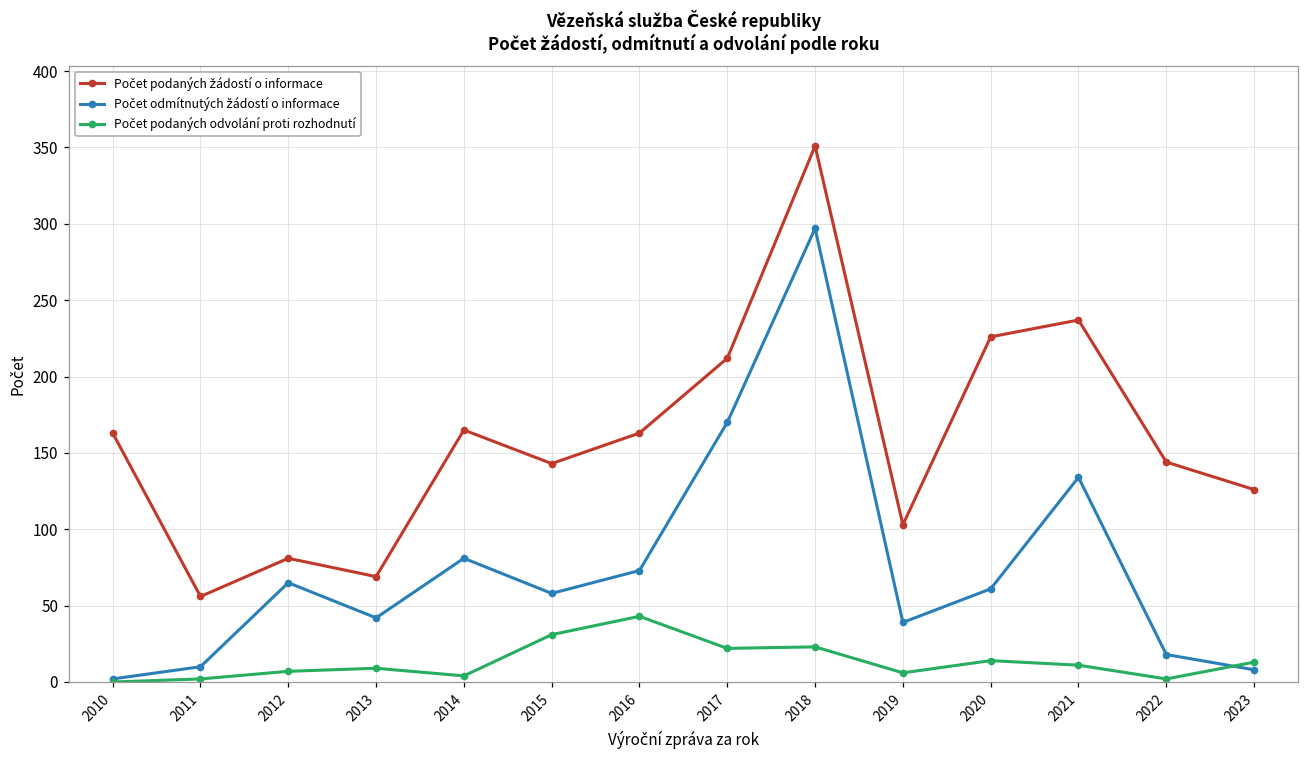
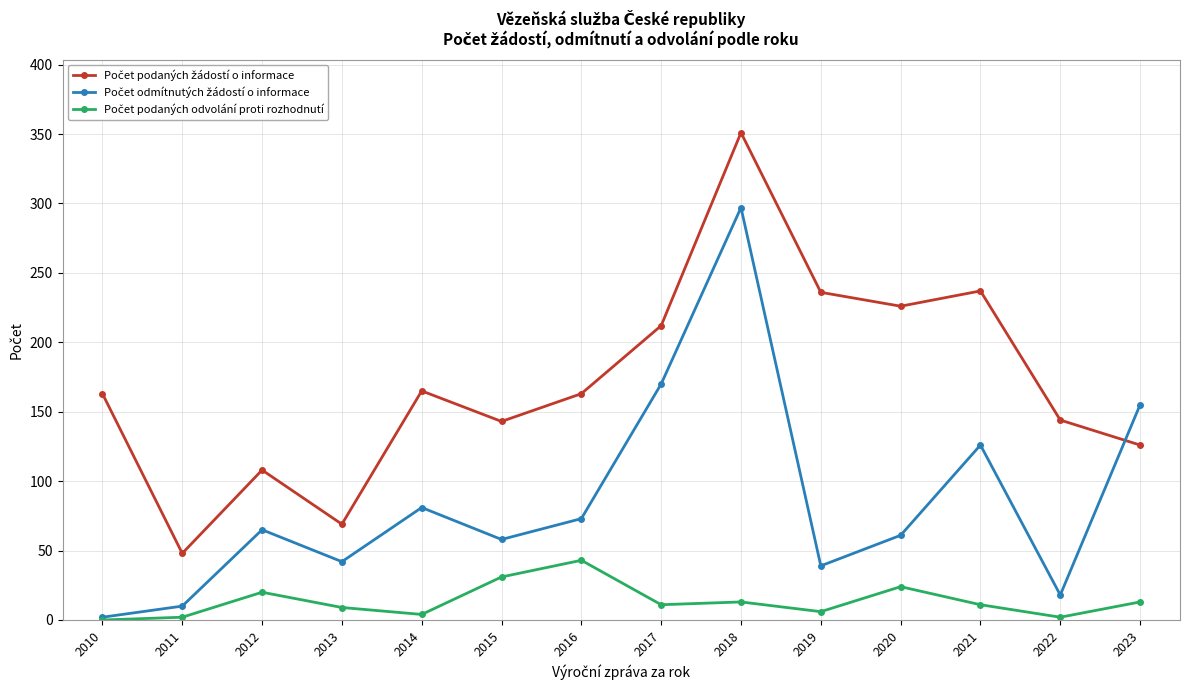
Počet podaných žádostí o informace, 2011: 56 -> 48
Počet podaných žádostí o informace, 2012: 81 -> 108
Počet podaných odvolání proti rozhodnutí, 2012: 7 -> 20
Počet podaných odvolání proti rozhodnutí, 2017: 22 -> 11
Počet podaných odvolání proti rozhodnutí, 2018: 23 -> 13
Počet podaných žádostí o informace, 2019: 103 -> 236
Počet podaných odvolání proti rozhodnutí, 2020: 14 -> 24
Počet odmítnutých žádostí o informace, 2021: 134 -> 126
Počet odmítnutých žádostí o informace, 2023: 8 -> 155
